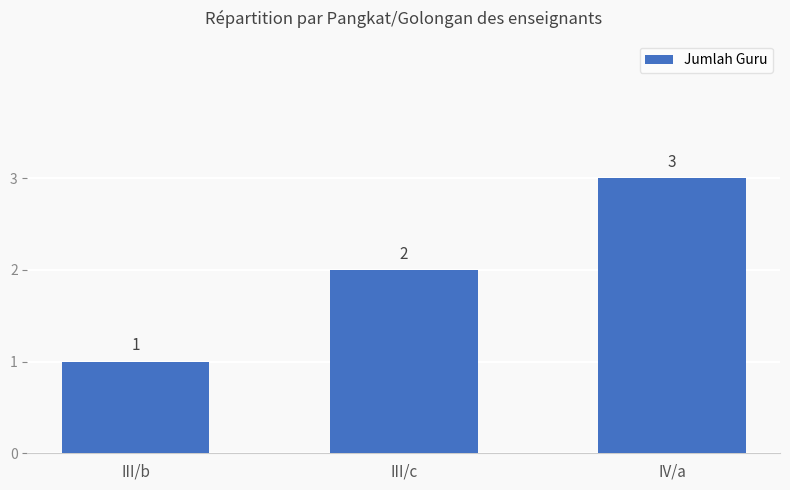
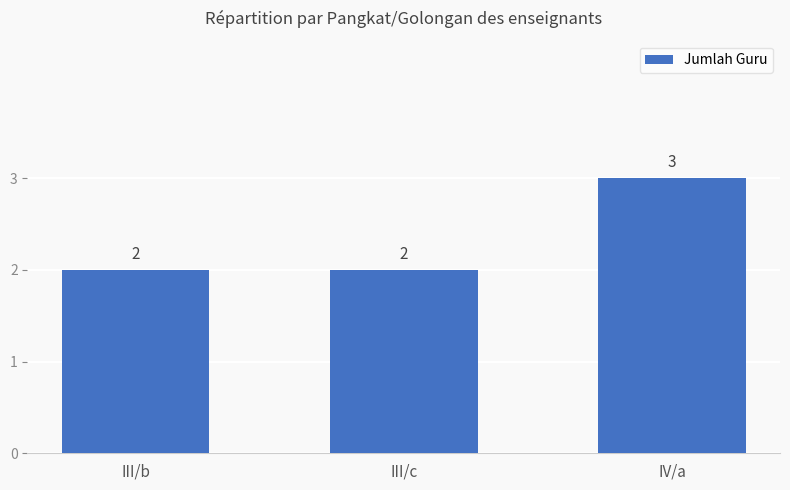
III/b: 1 -> 2
